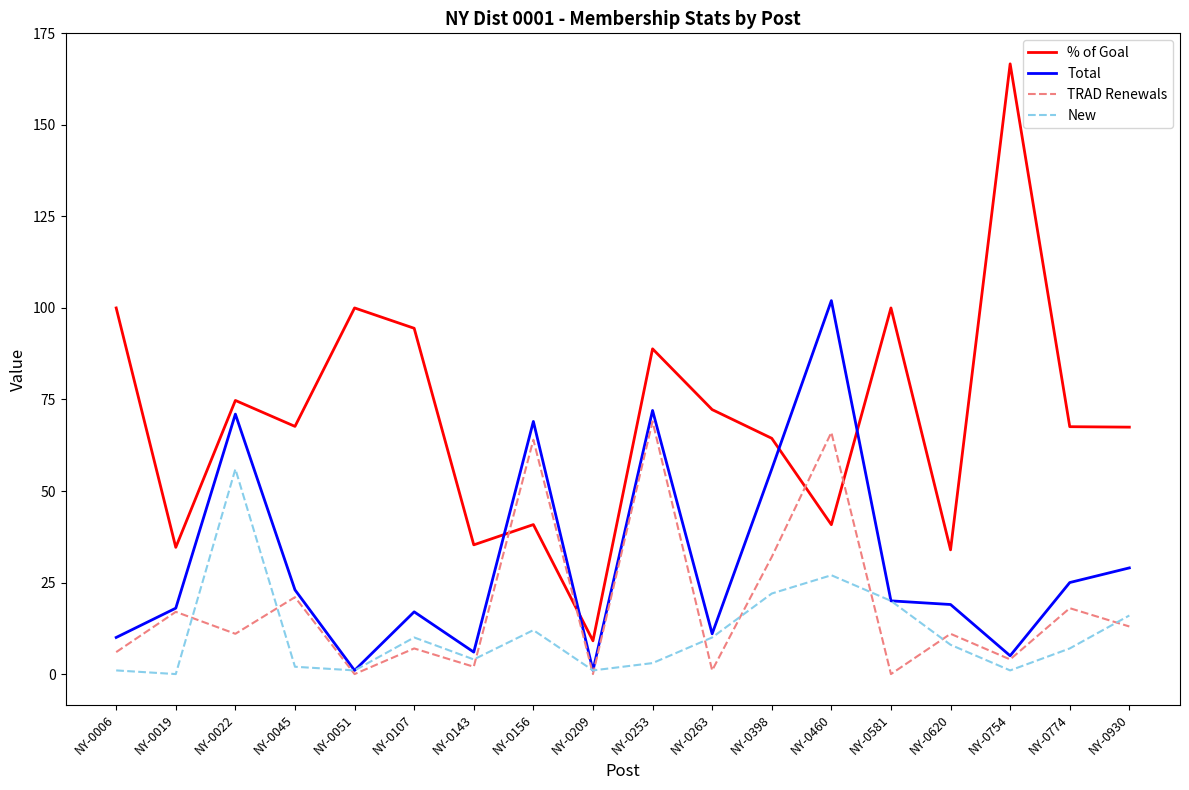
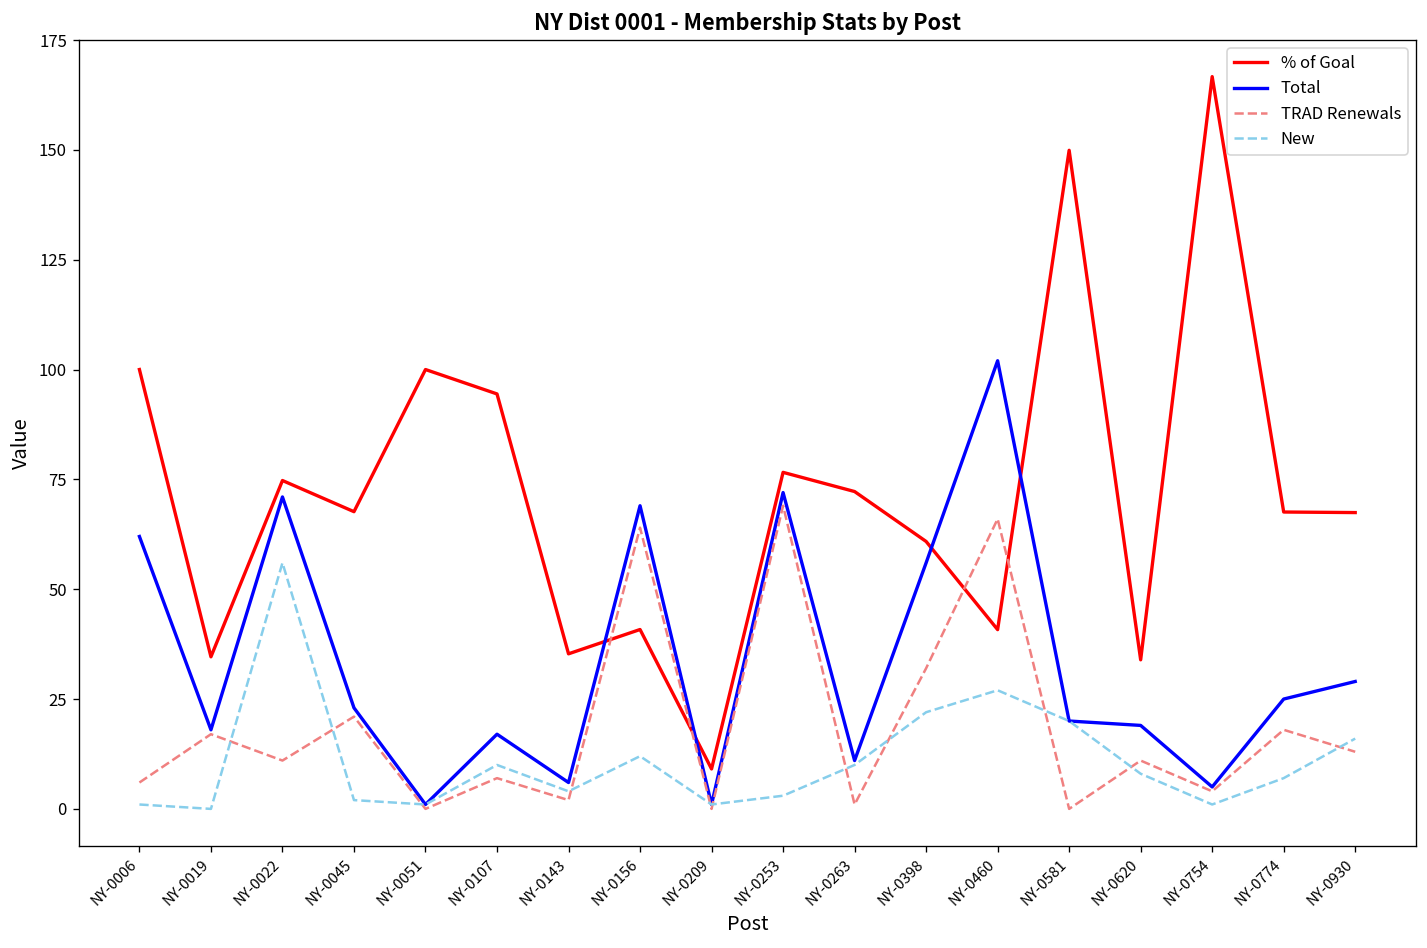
Total, NY-0006: 10 -> 62
% of Goal, NY-0253: 89 -> 77
% of Goal, NY-0398: 64 -> 61
% of Goal, NY-0581: 100 -> 150
